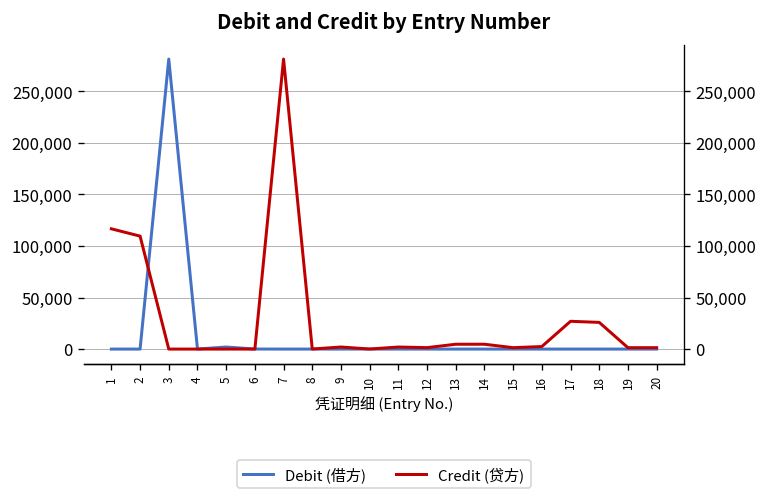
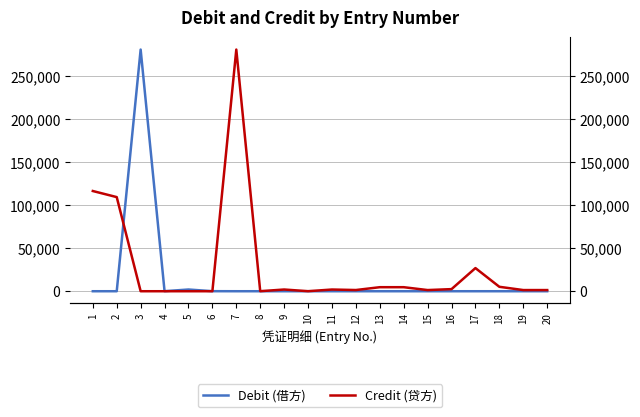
Credit (贷方), 18: 30,000 -> 10,000
